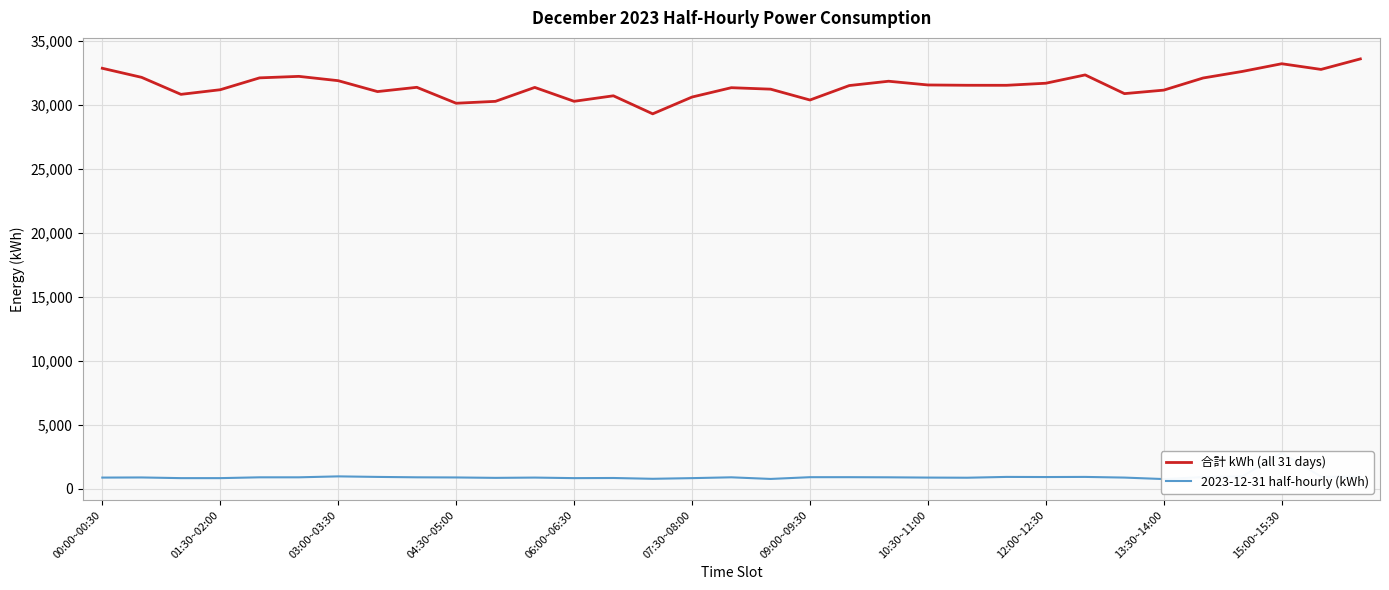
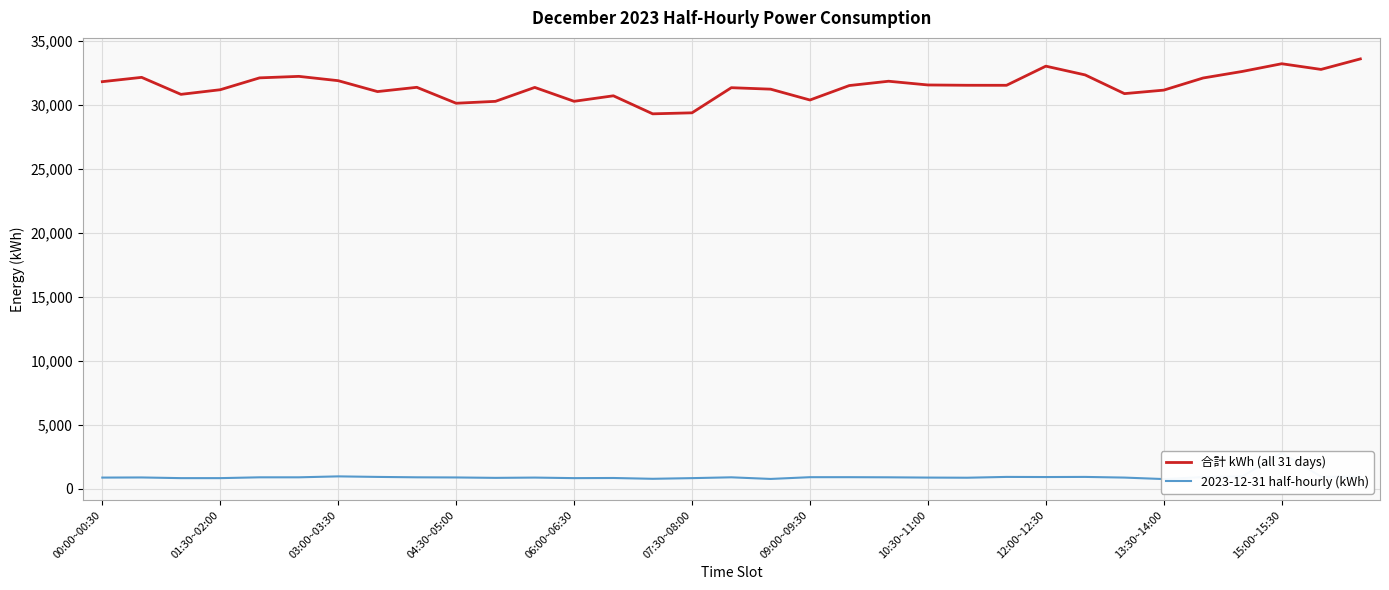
合計 kWh (all 31 days), 00:00~00:30: 32,900 -> 31,800
合計 kWh (all 31 days), 07:30~08:00: 30,600 -> 29,400
合計 kWh (all 31 days), 12:00~12:30: 31,700 -> 33,000
